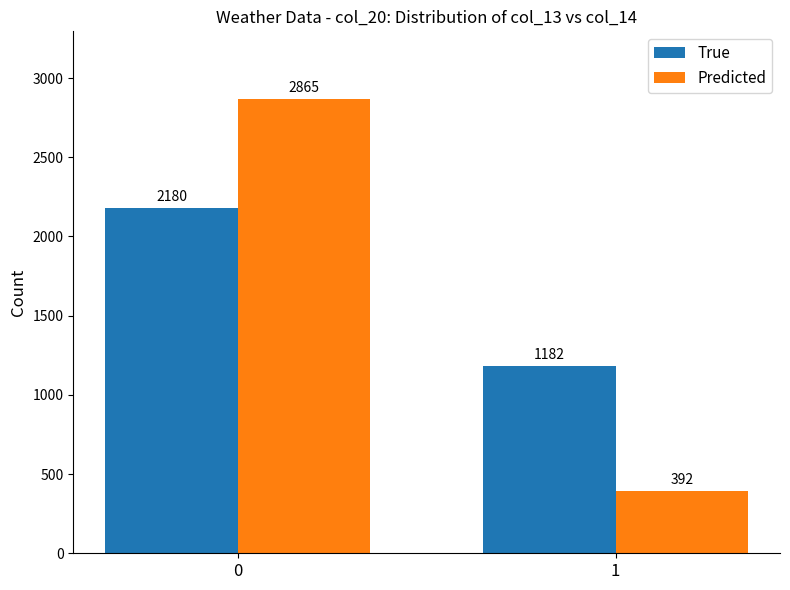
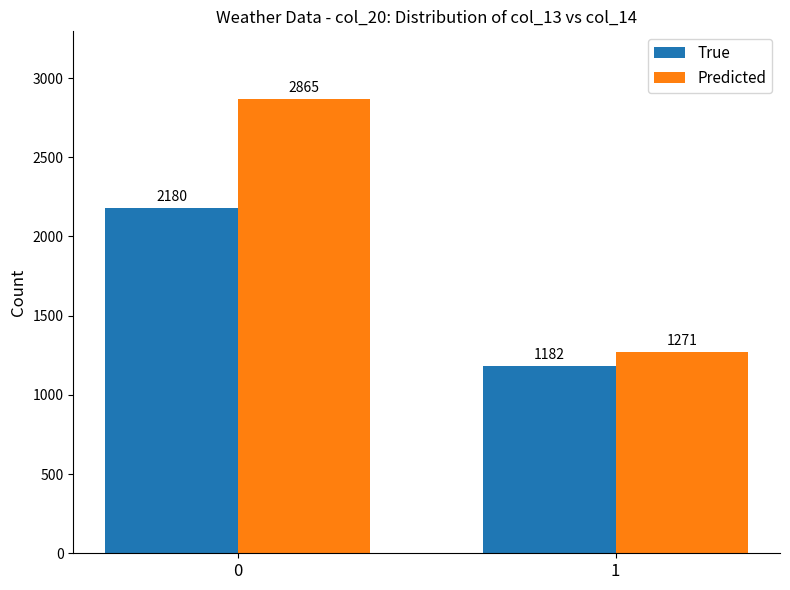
Predicted, 1: 392 -> 1271
